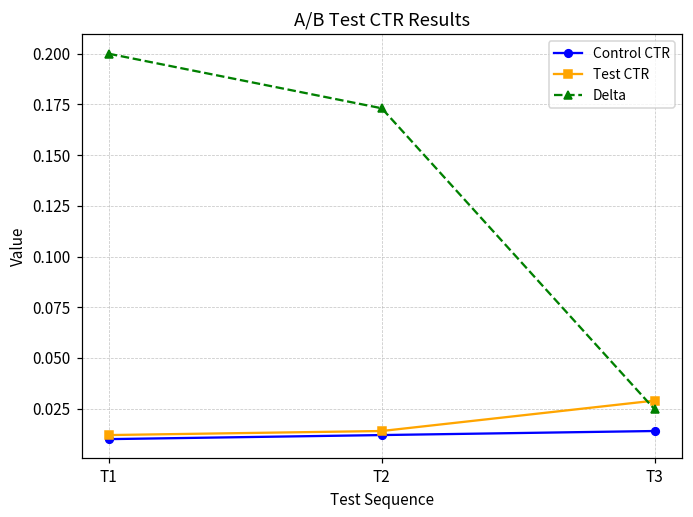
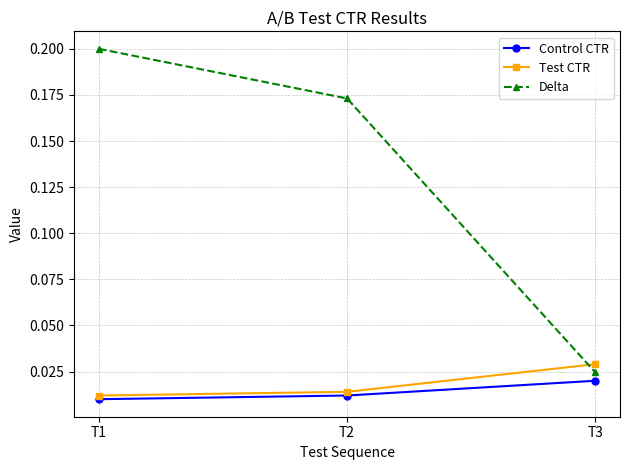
Control CTR, T3: 0.014 -> 0.020
